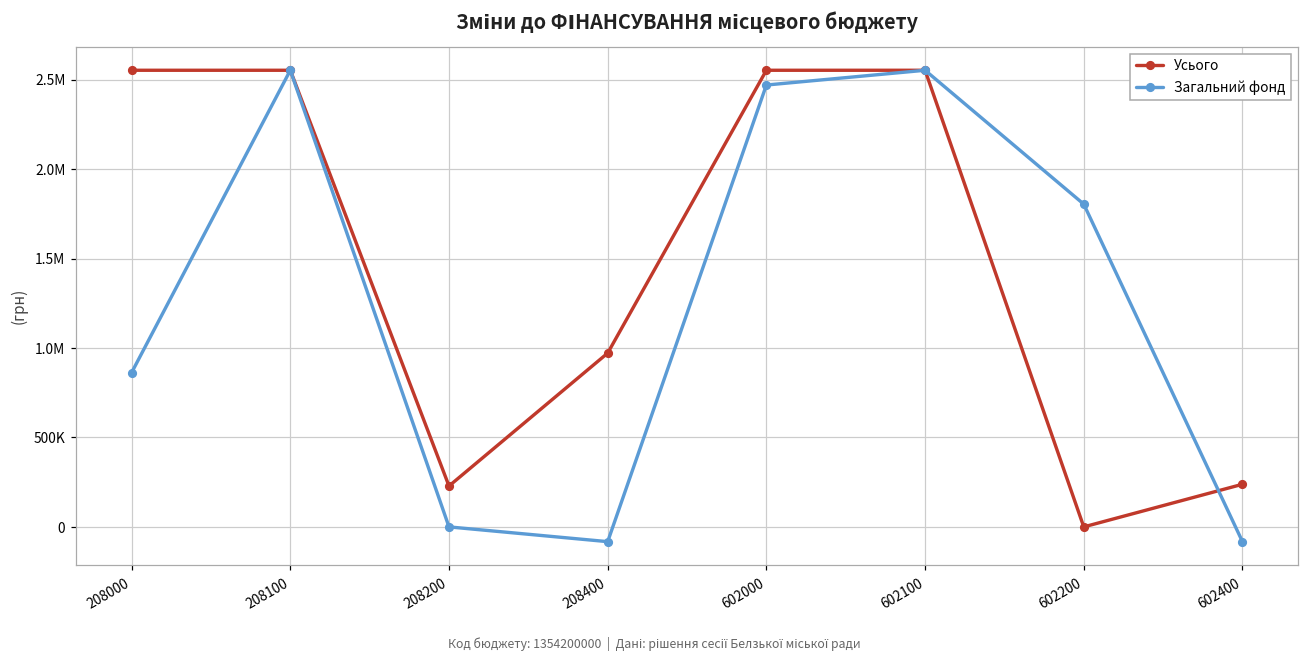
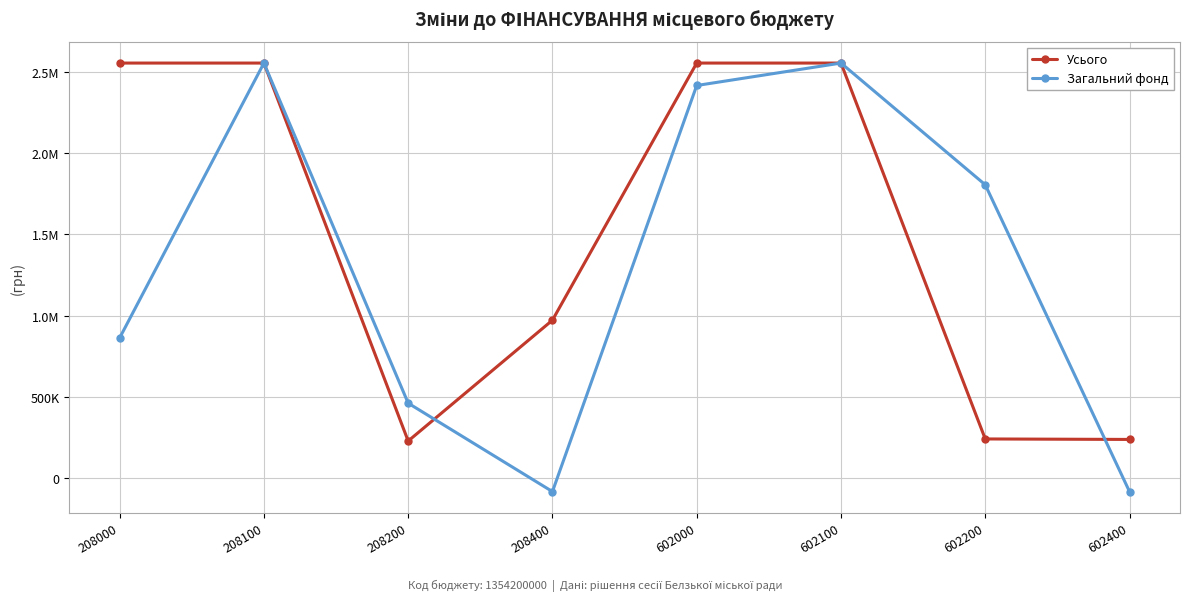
Загальний фонд, 208200: 0 -> 460000
Загальний фонд, 602000: 2470000 -> 2410000
Усього, 602200: 0 -> 240000
